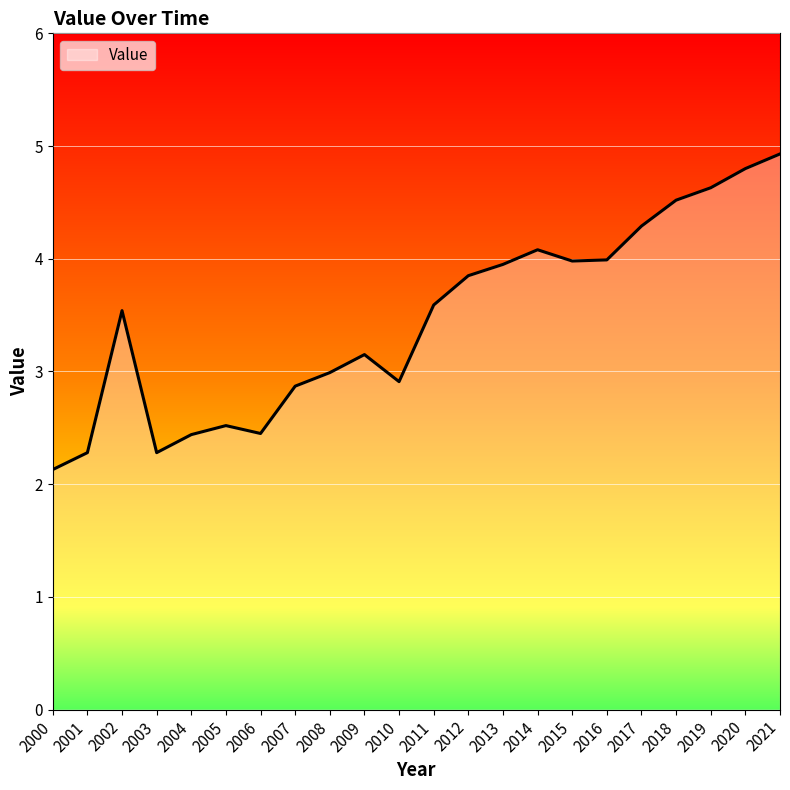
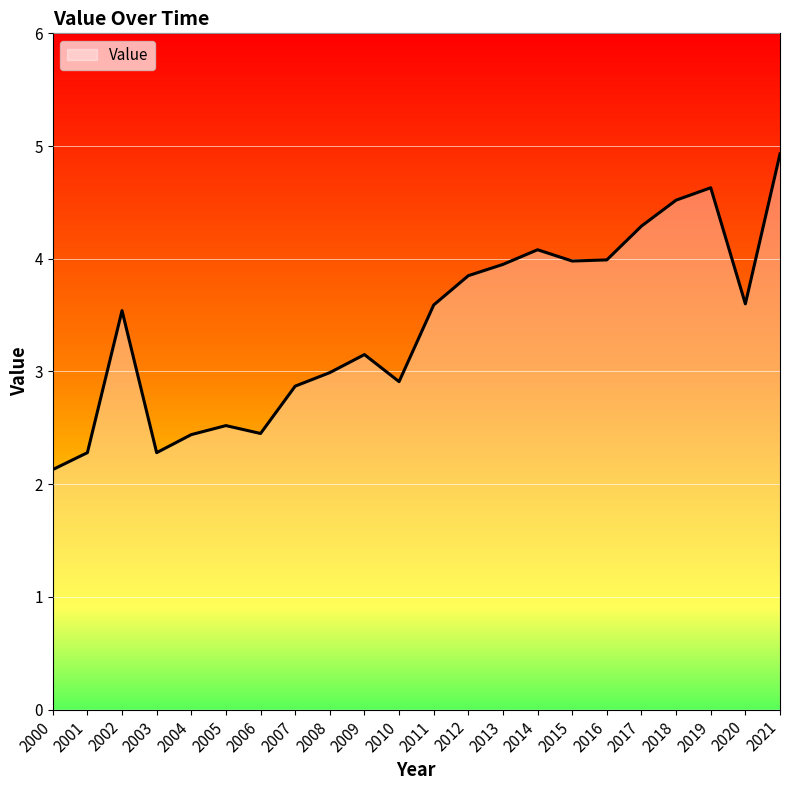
2020: 4.8 -> 3.6
